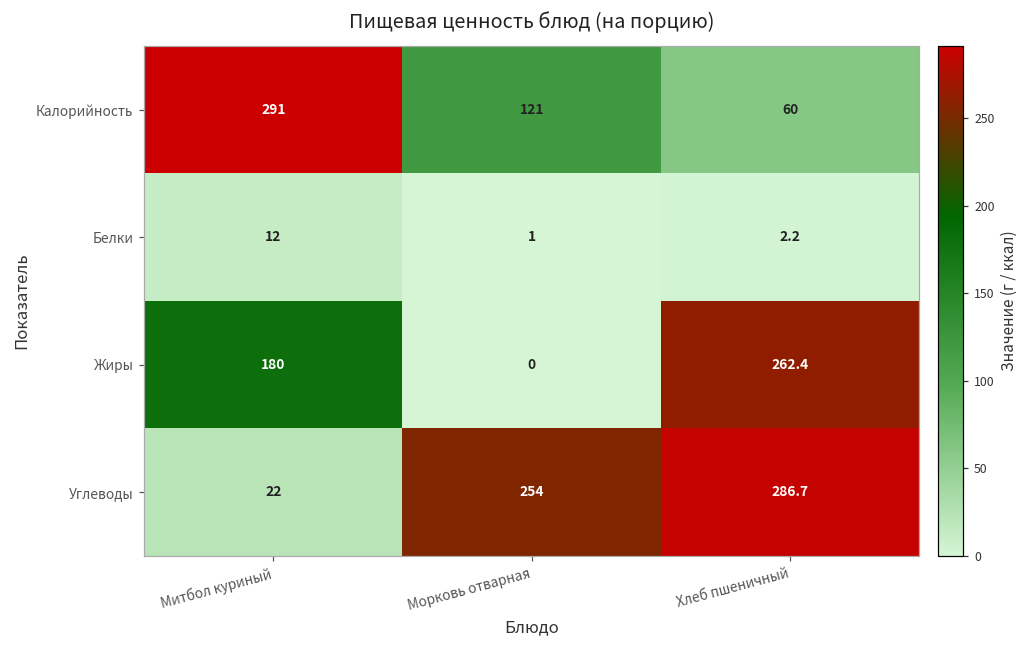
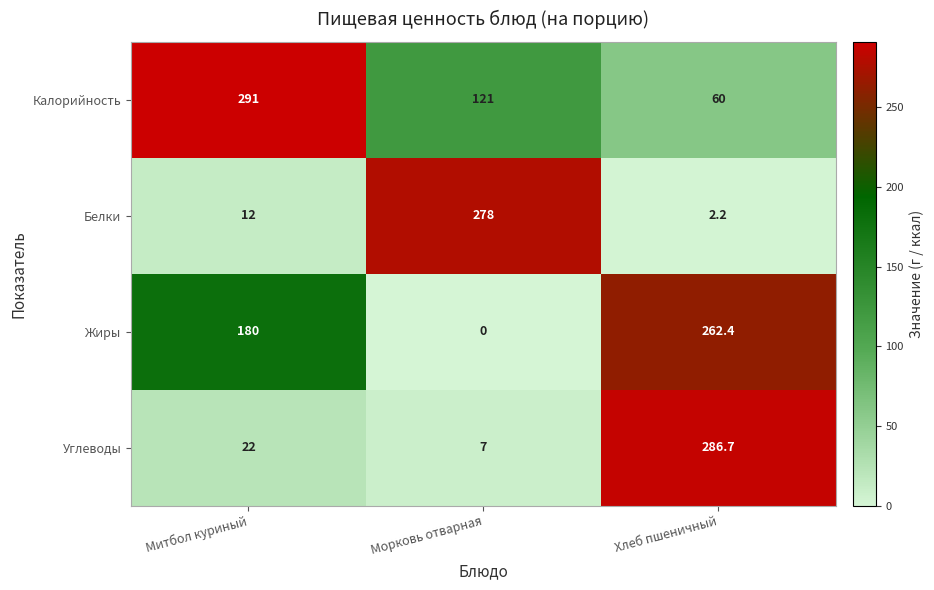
Белки, Морковь отварная: 1 -> 278
Углеводы, Морковь отварная: 254 -> 7
